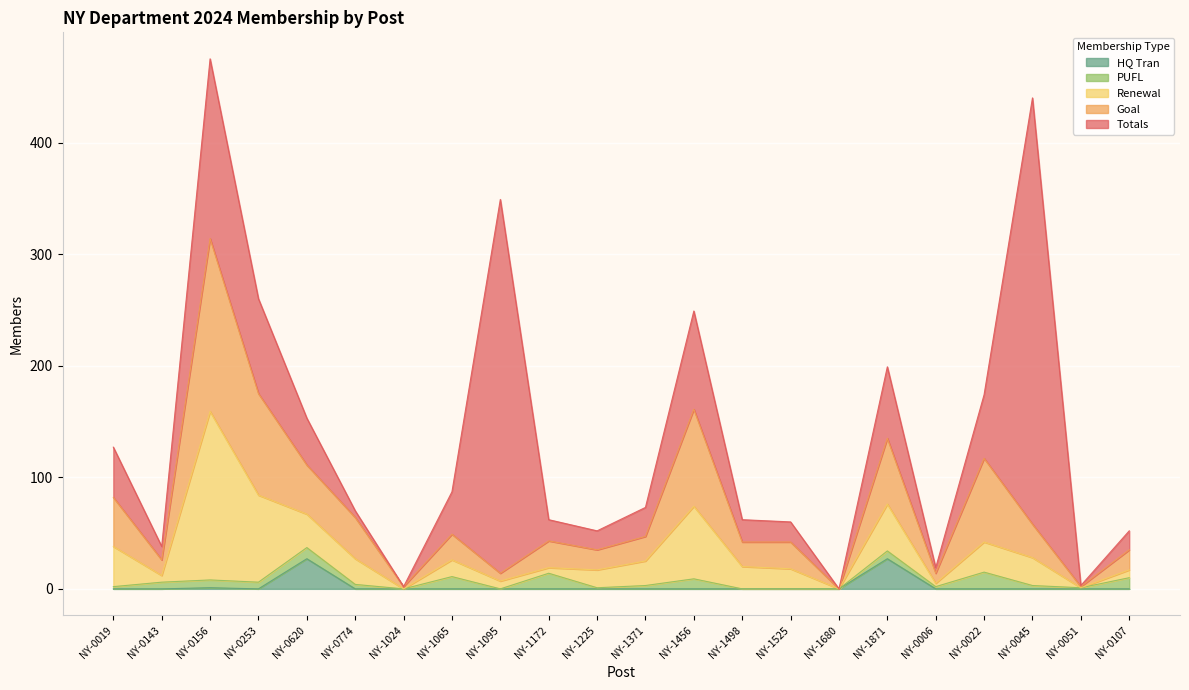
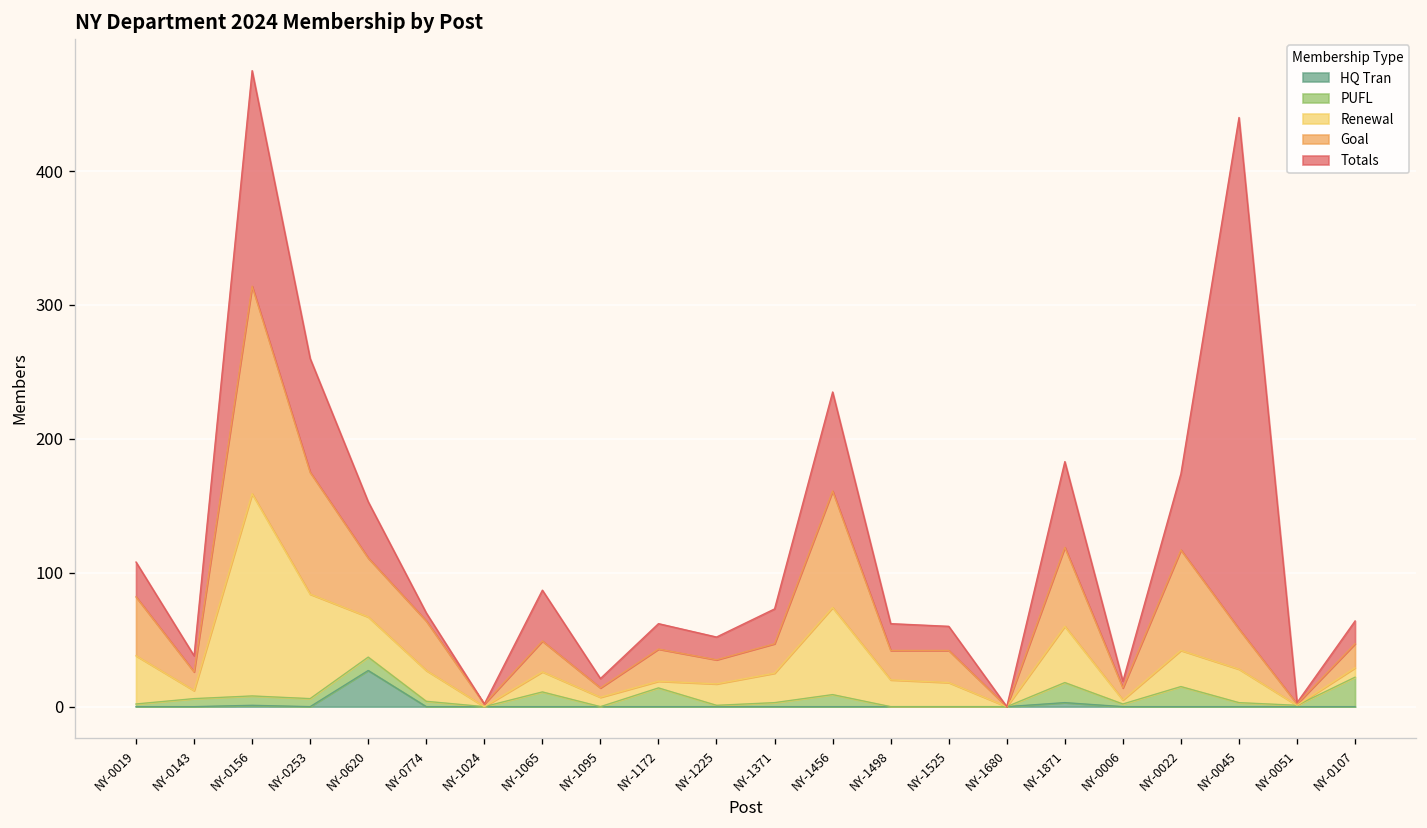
Totals, NY-0019: 45 -> 26
Totals, NY-1095: 335 -> 7
Totals, NY-1456: 88 -> 74
HQ Tran, NY-1871: 27 -> 3
PUFL, NY-1871: 7 -> 15
PUFL, NY-0107: 10 -> 22
